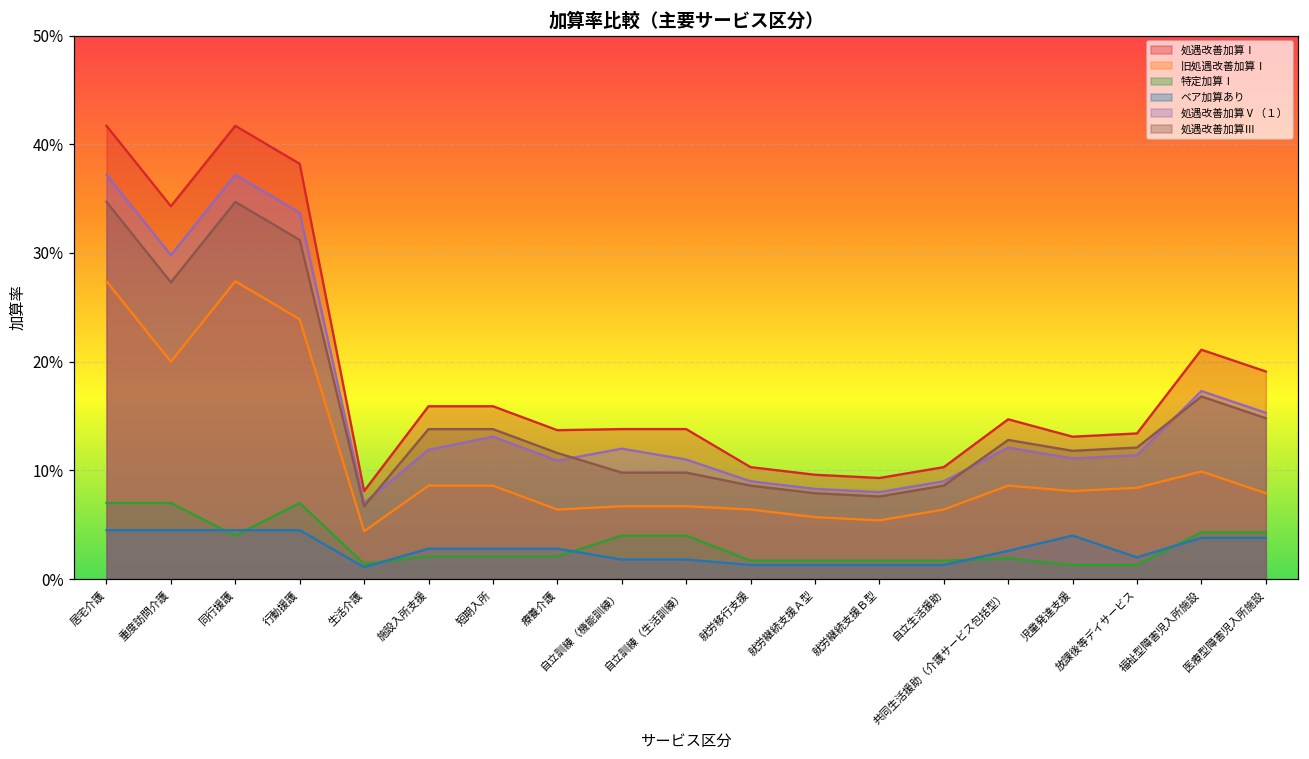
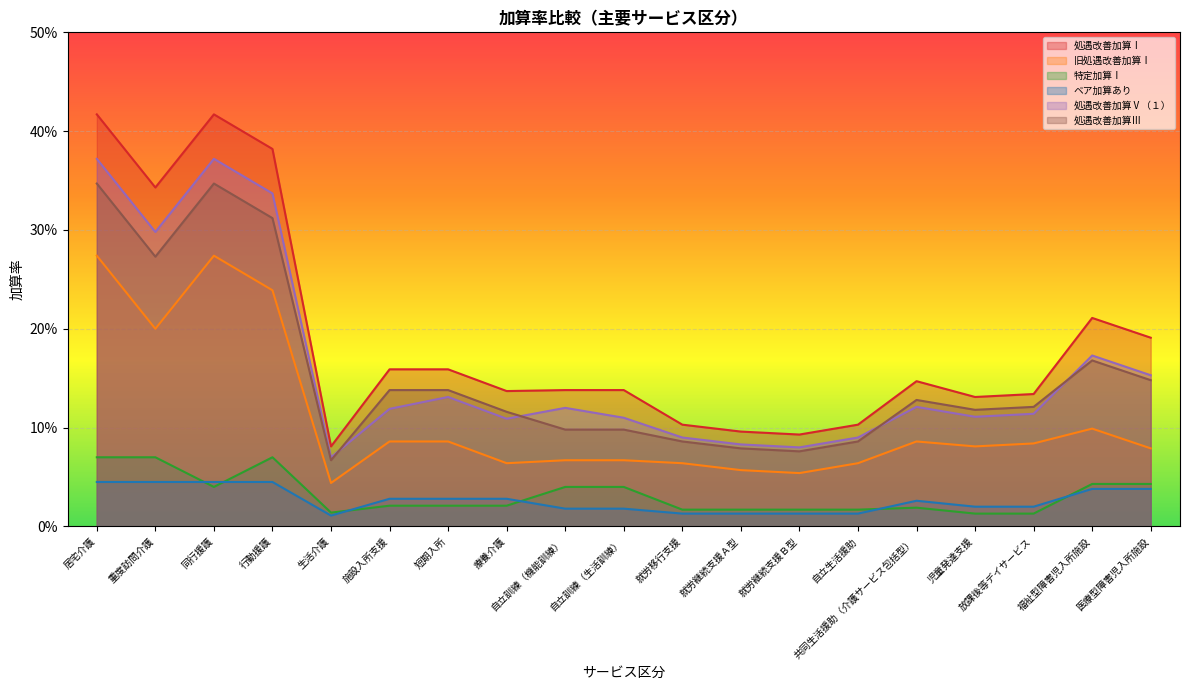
ベア加算あり, 児童発達支援: 4% -> 2%
